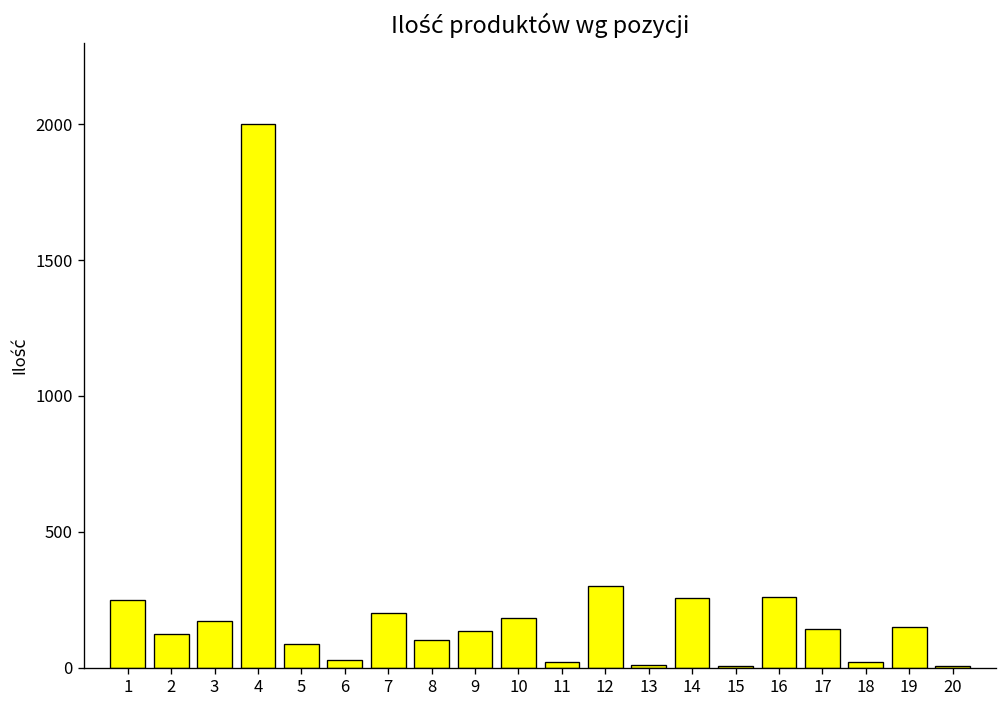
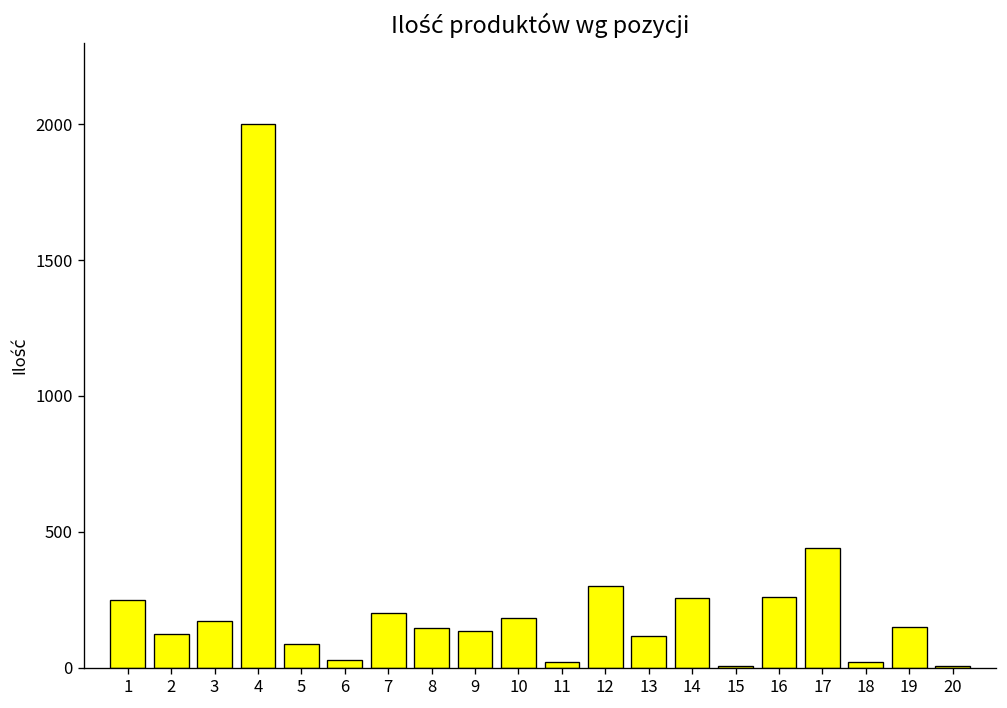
8: 100 -> 150
13: 10 -> 120
17: 140 -> 440
